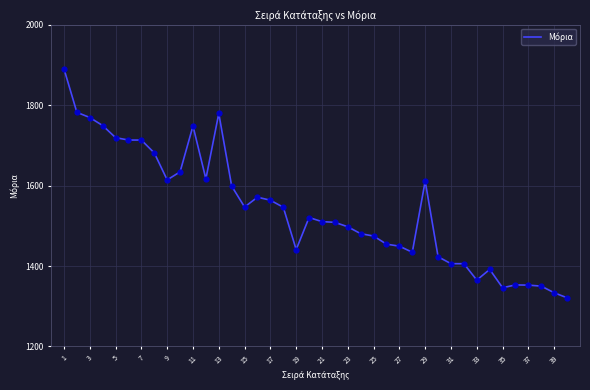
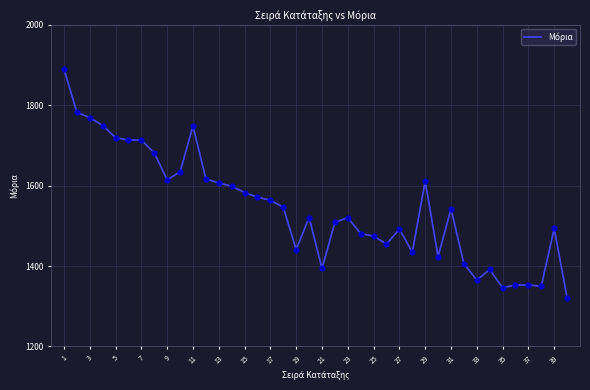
13: 1780 -> 1610
15: 1550 -> 1580
21: 1510 -> 1390
23: 1500 -> 1520
27: 1450 -> 1490
31: 1410 -> 1540
39: 1330 -> 1490
